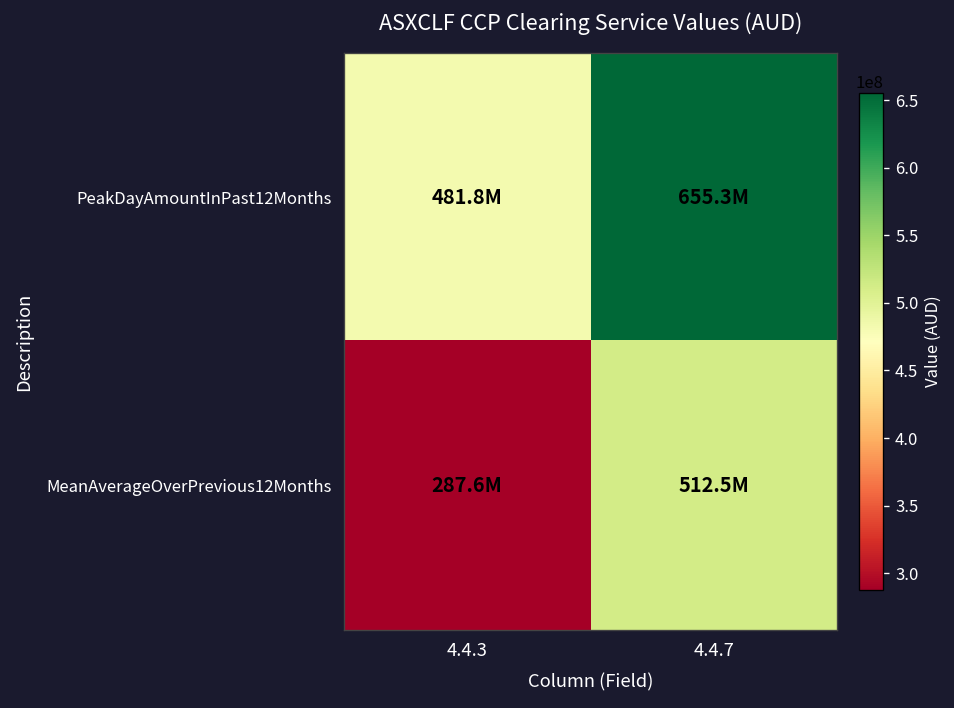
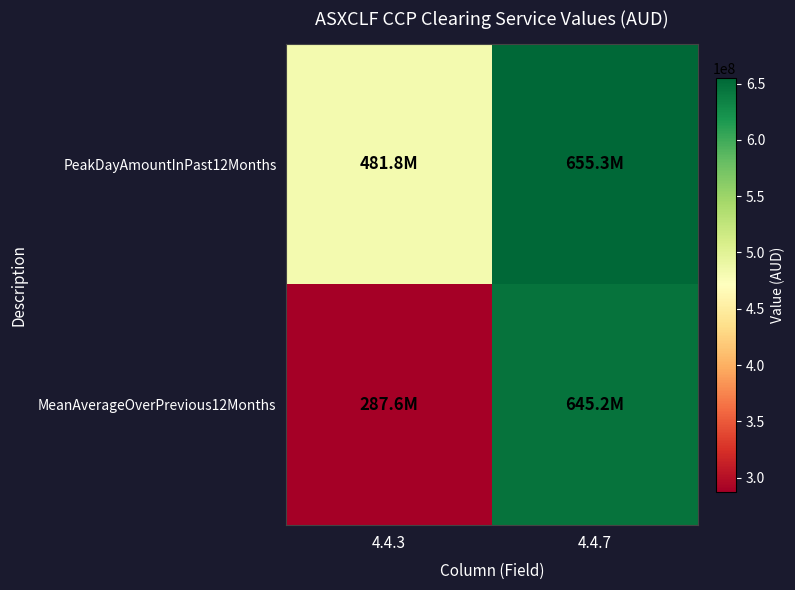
MeanAverageOverPrevious12Months, 4.4.7: 512.5M -> 645.2M
